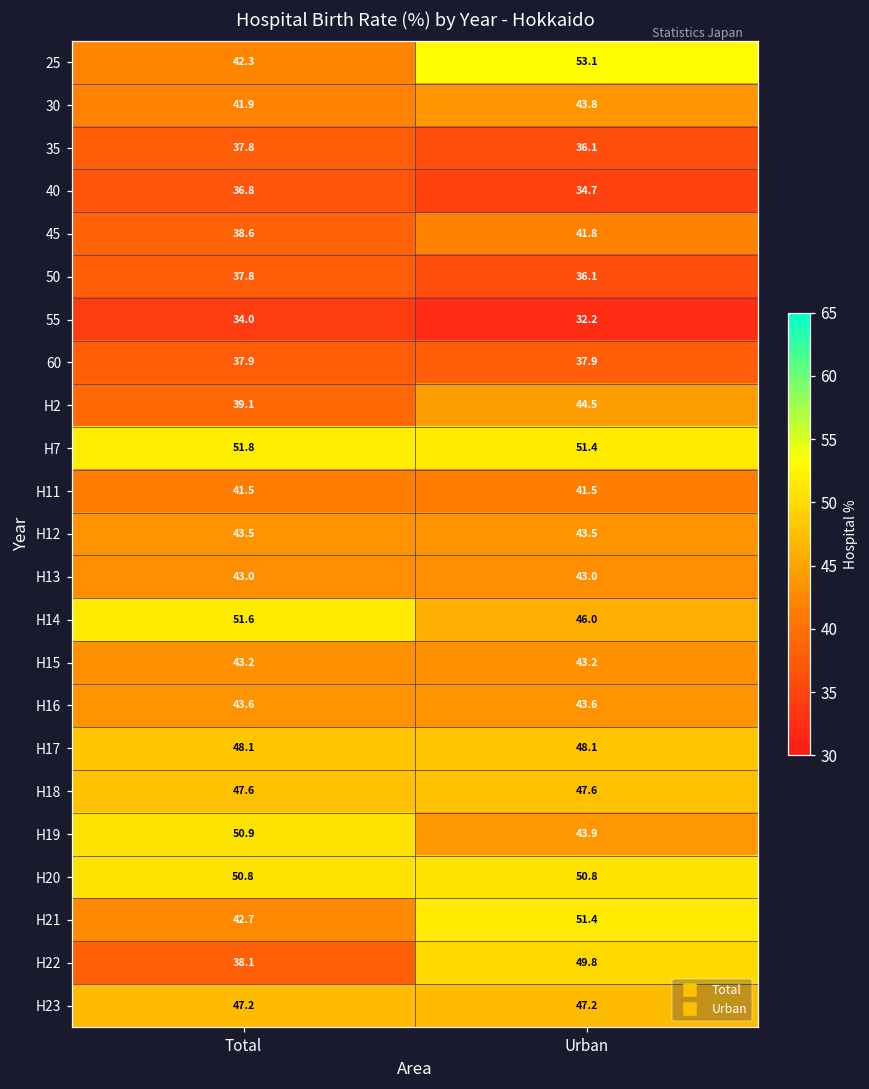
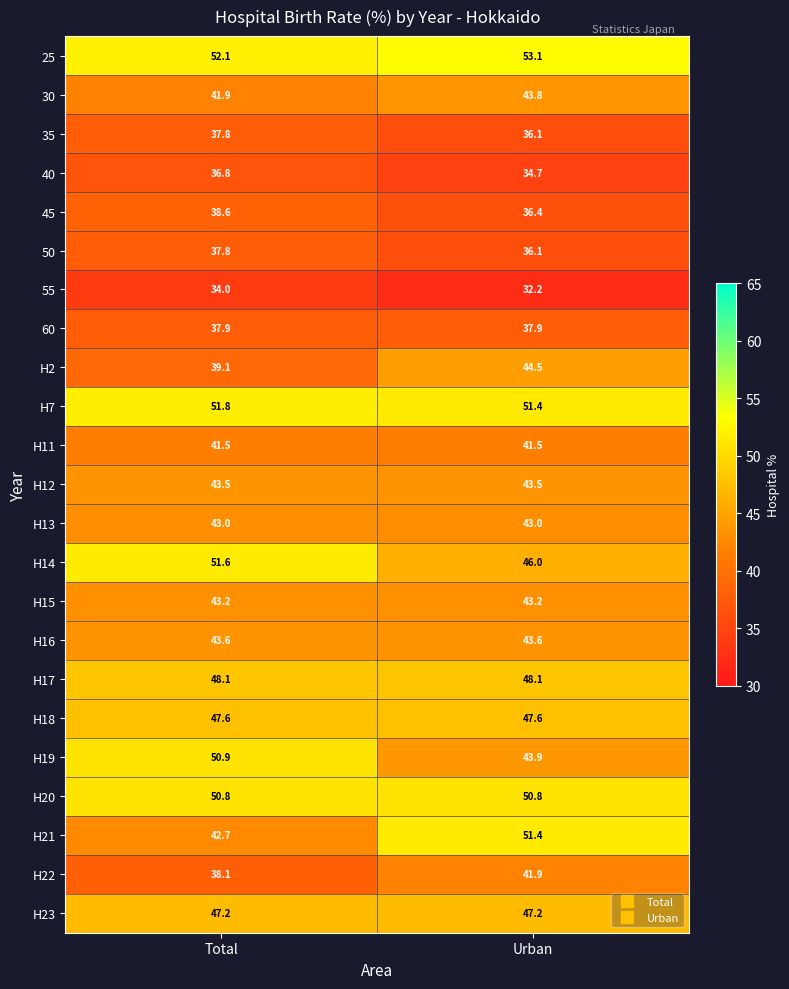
25, Total: 42.3 -> 52.1
45, Urban: 41.8 -> 36.4
H22, Urban: 49.8 -> 41.9
